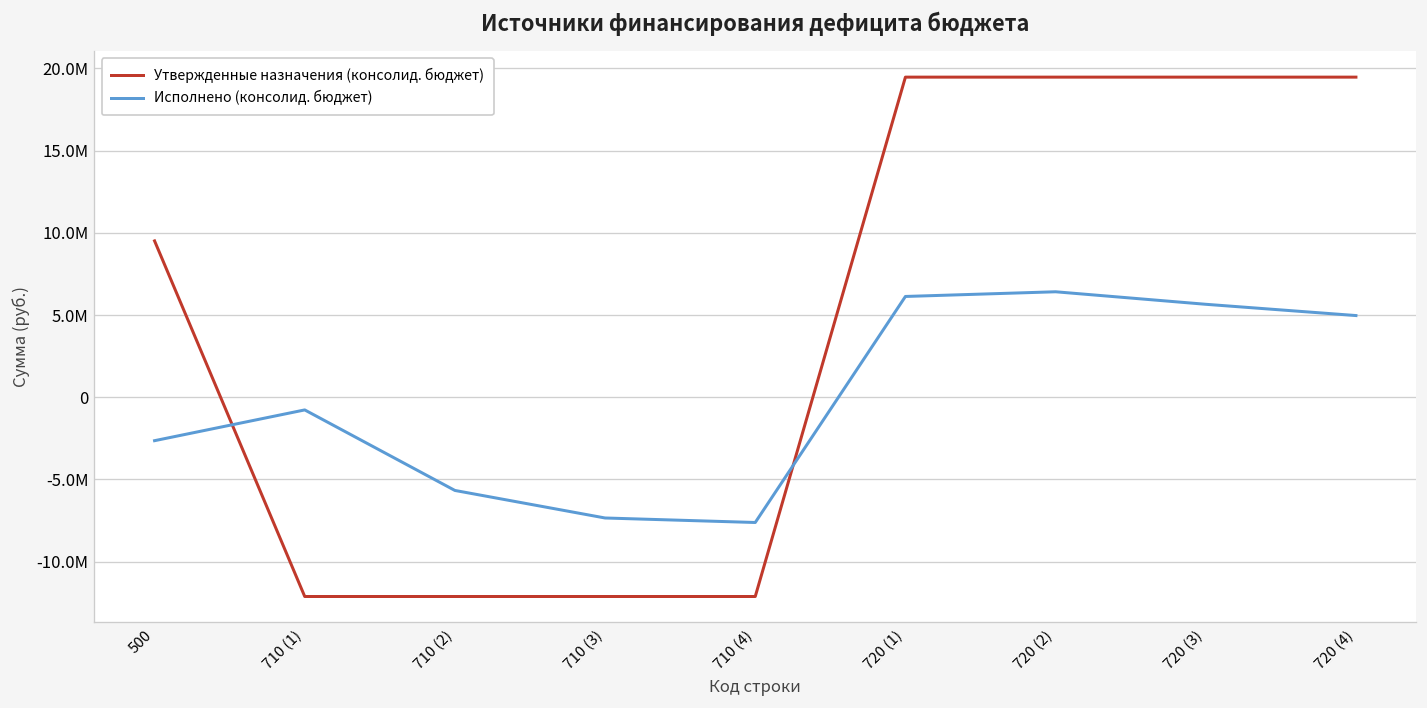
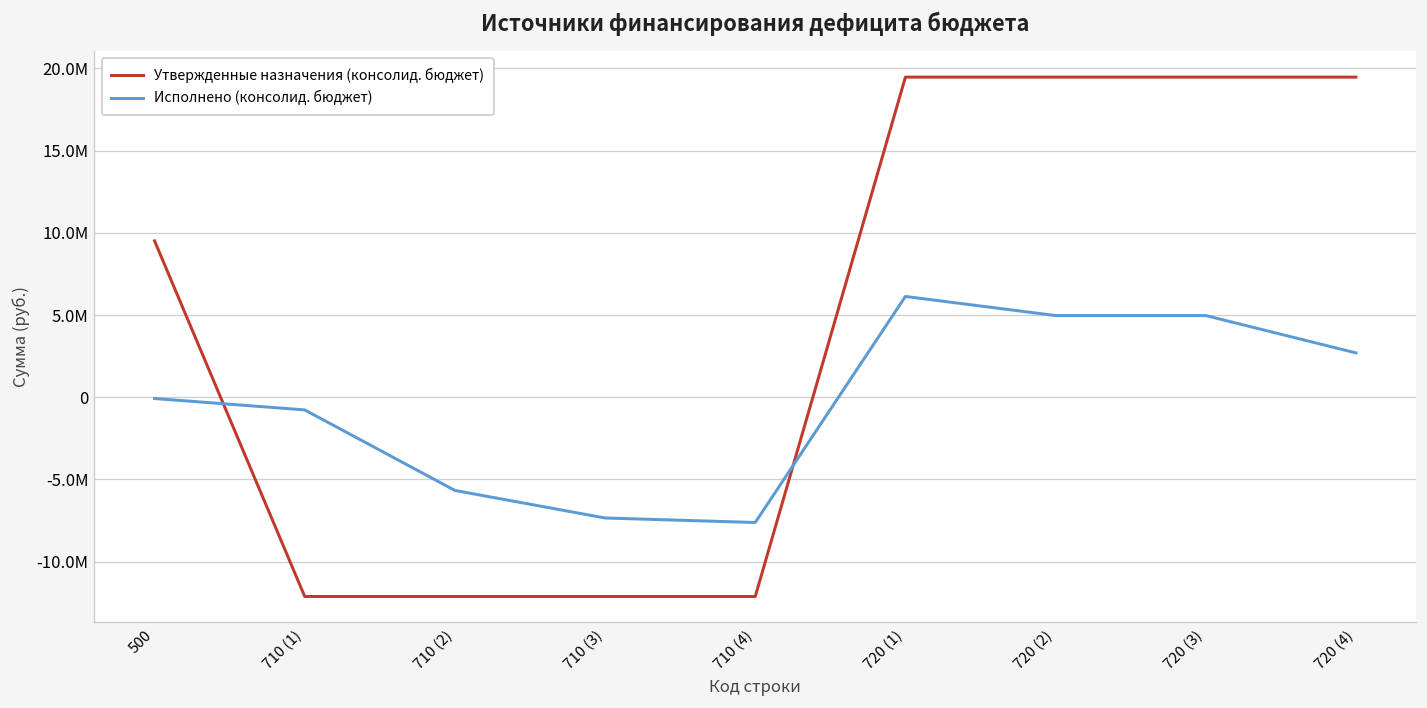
Исполнено (консолид. бюджет), 500: -2600000 -> -100000
Исполнено (консолид. бюджет), 720 (2): 6400000 -> 5000000
Исполнено (консолид. бюджет), 720 (3): 5700000 -> 5000000
Исполнено (консолид. бюджет), 720 (4): 5000000 -> 2700000
